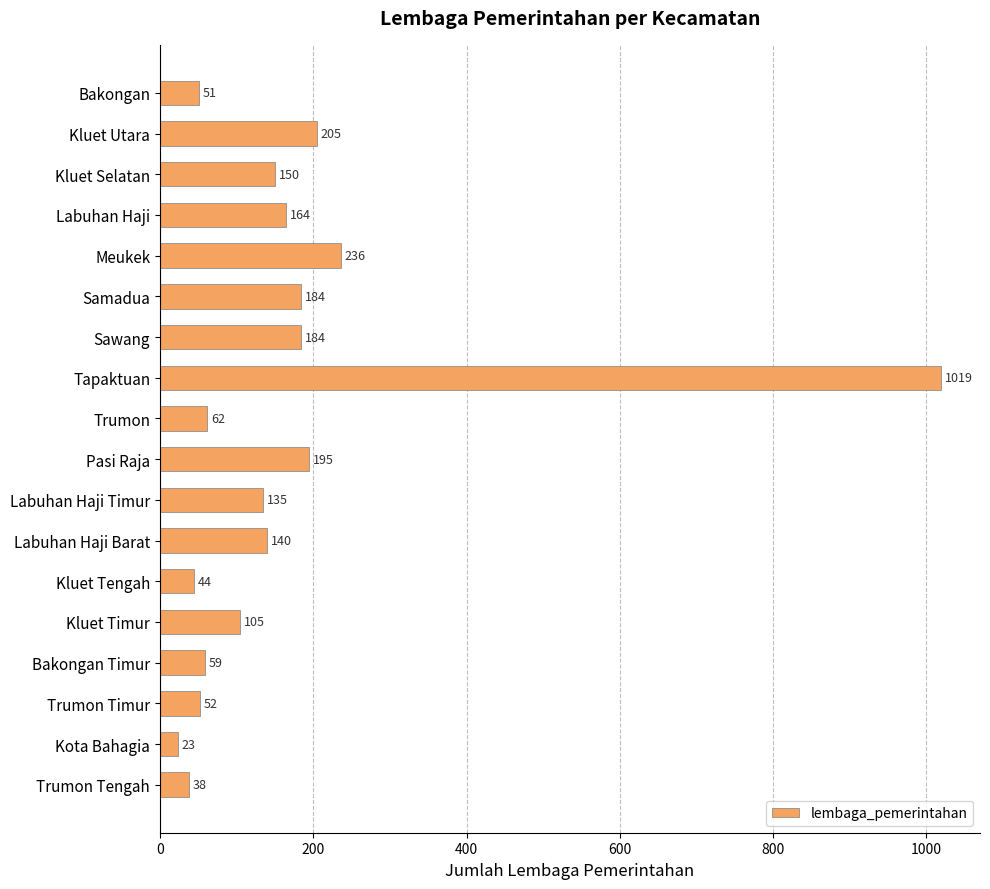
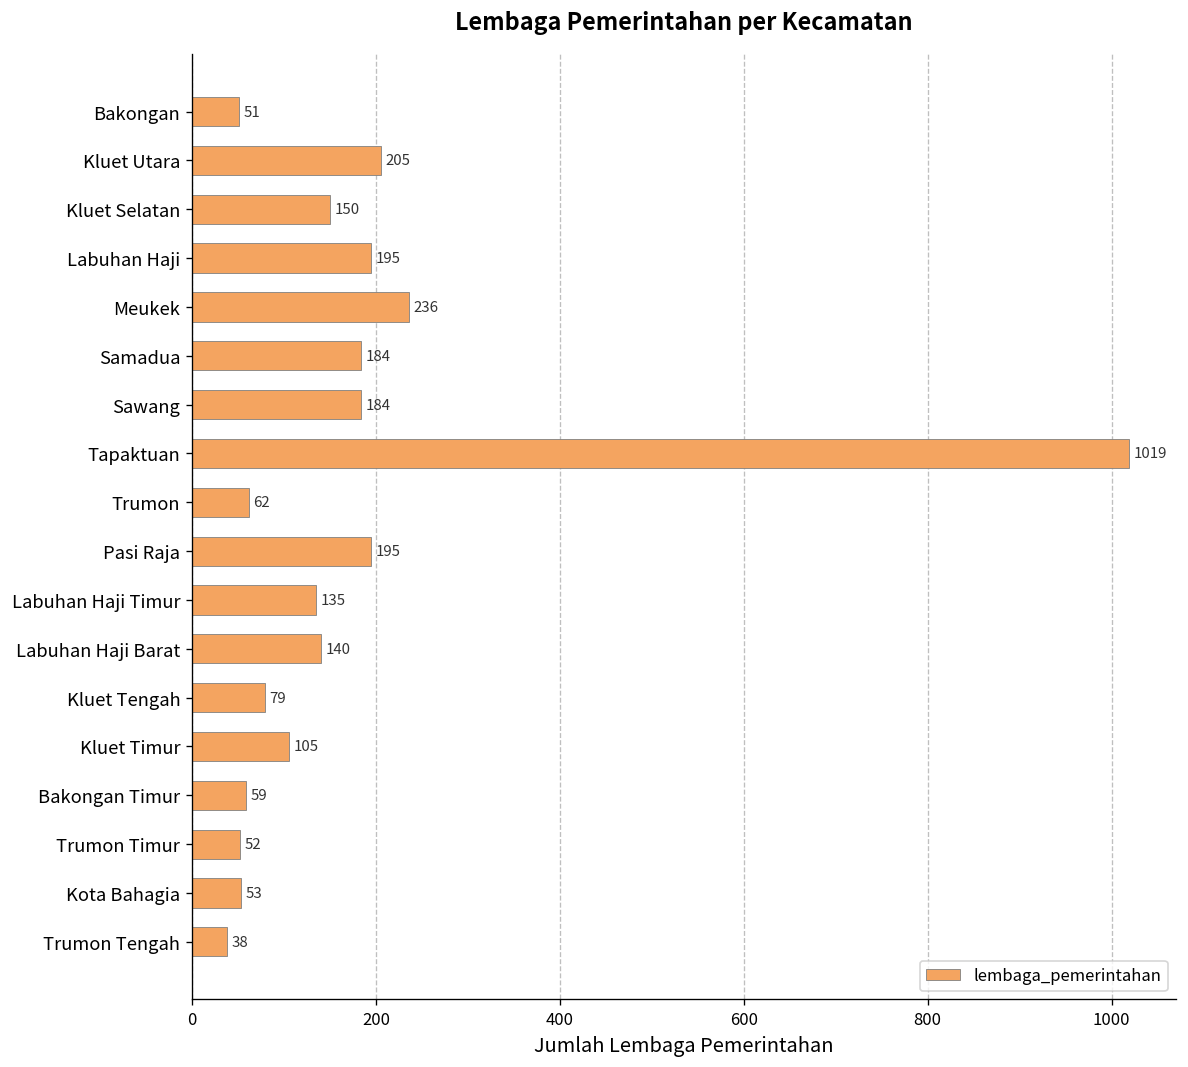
Labuhan Haji: 164 -> 195
Kluet Tengah: 44 -> 79
Kota Bahagia: 23 -> 53
